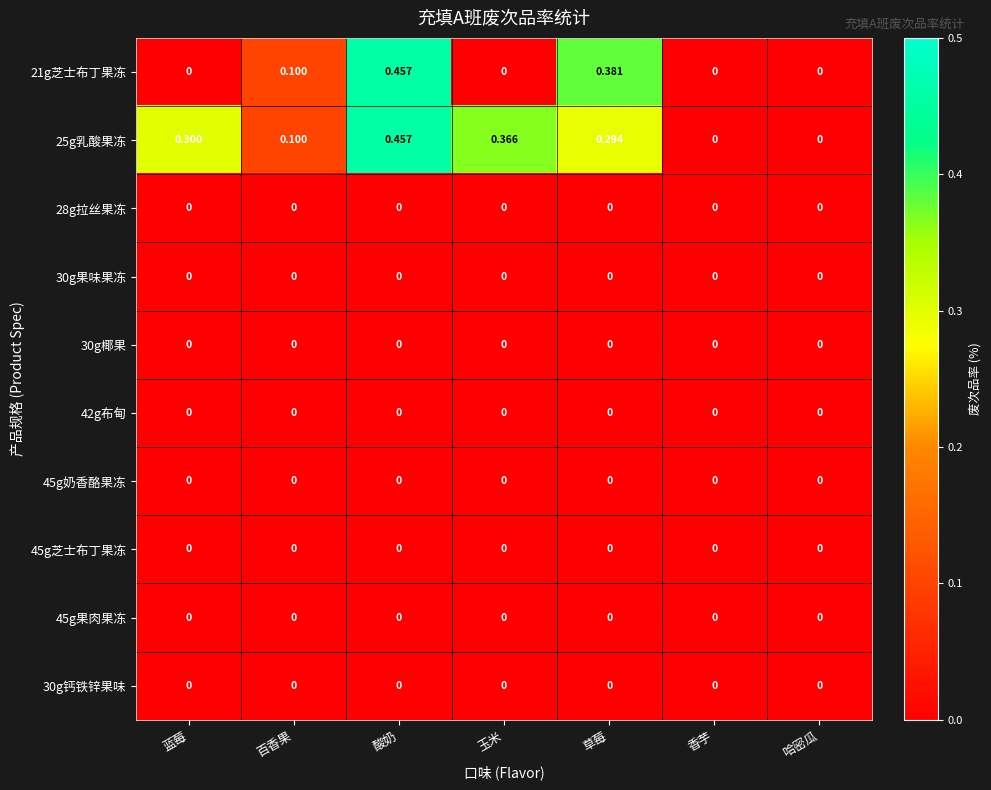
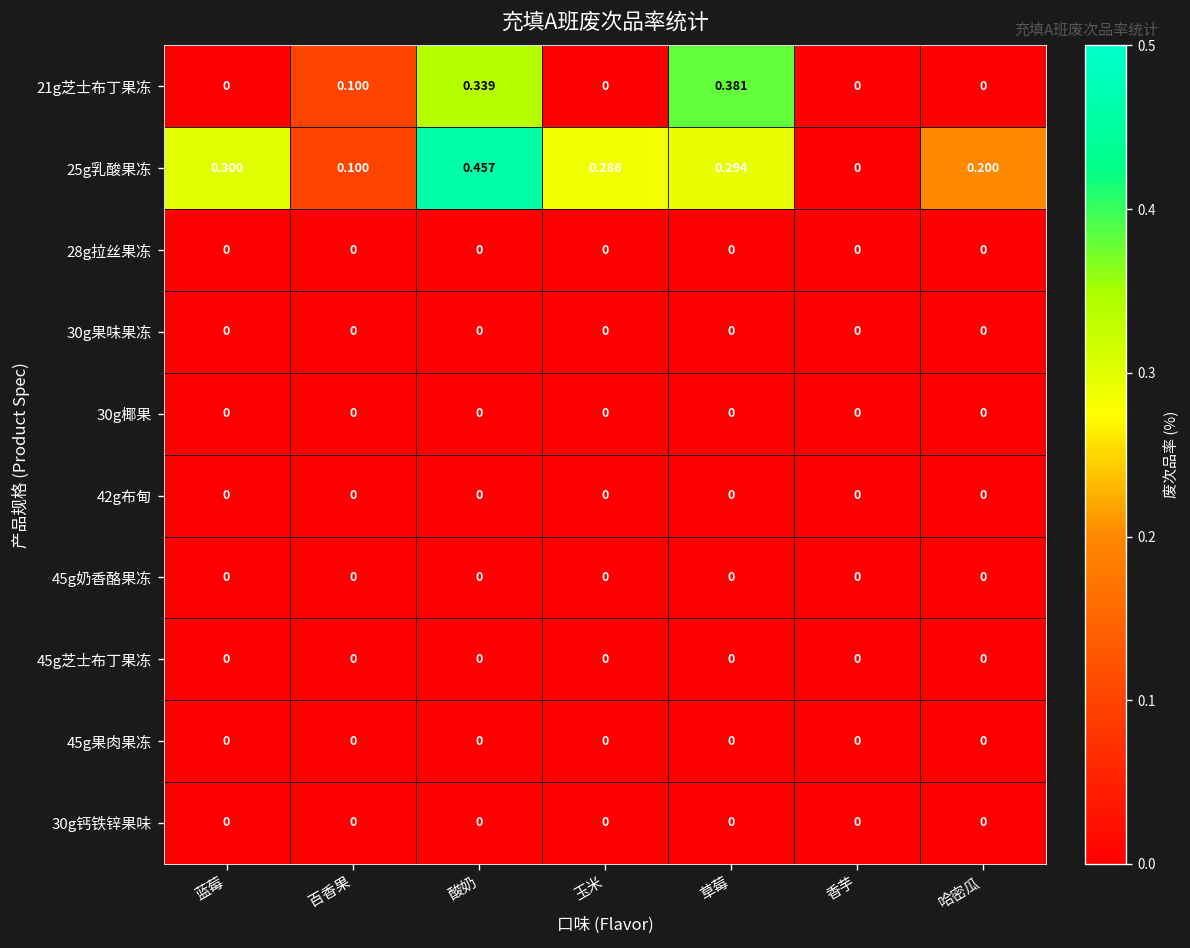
21g芝士布丁果冻, 酸奶: 0.457 -> 0.339
25g乳酸果冻, 玉米: 0.366 -> 0.286
25g乳酸果冻, 哈密瓜: 0 -> 0.200
